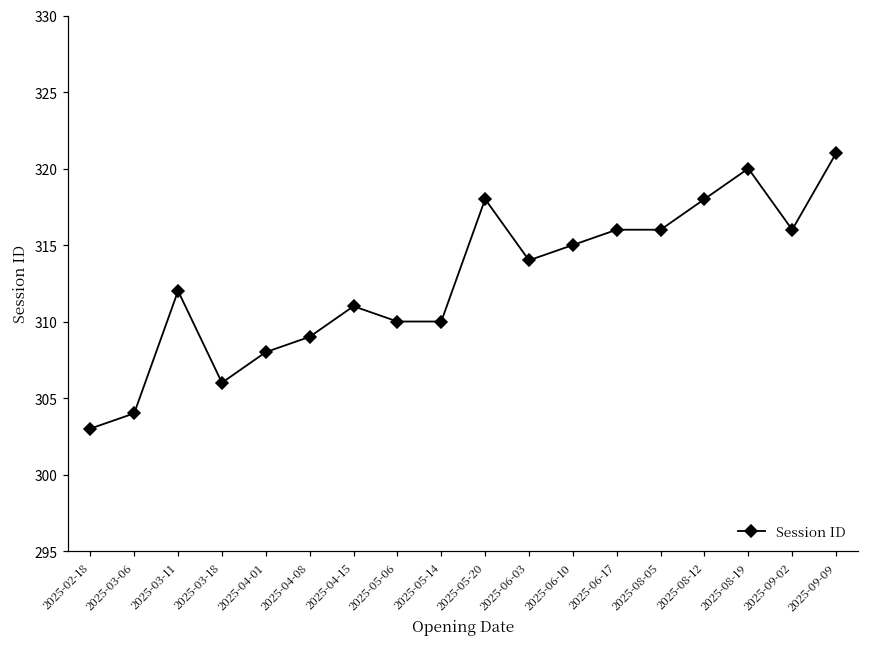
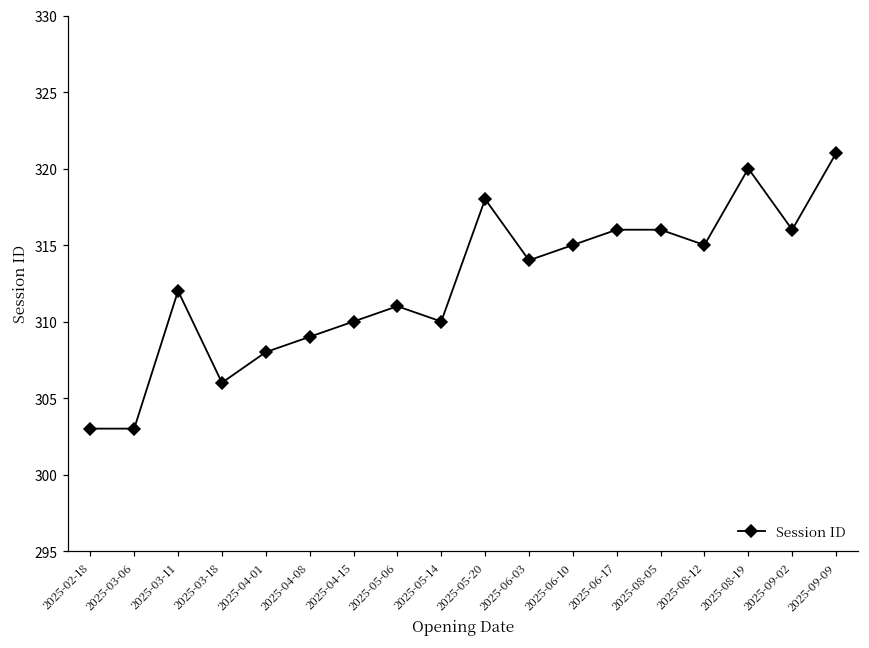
2025-03-06: 304 -> 303
2025-04-15: 311 -> 310
2025-05-06: 310 -> 311
2025-08-12: 318 -> 315
